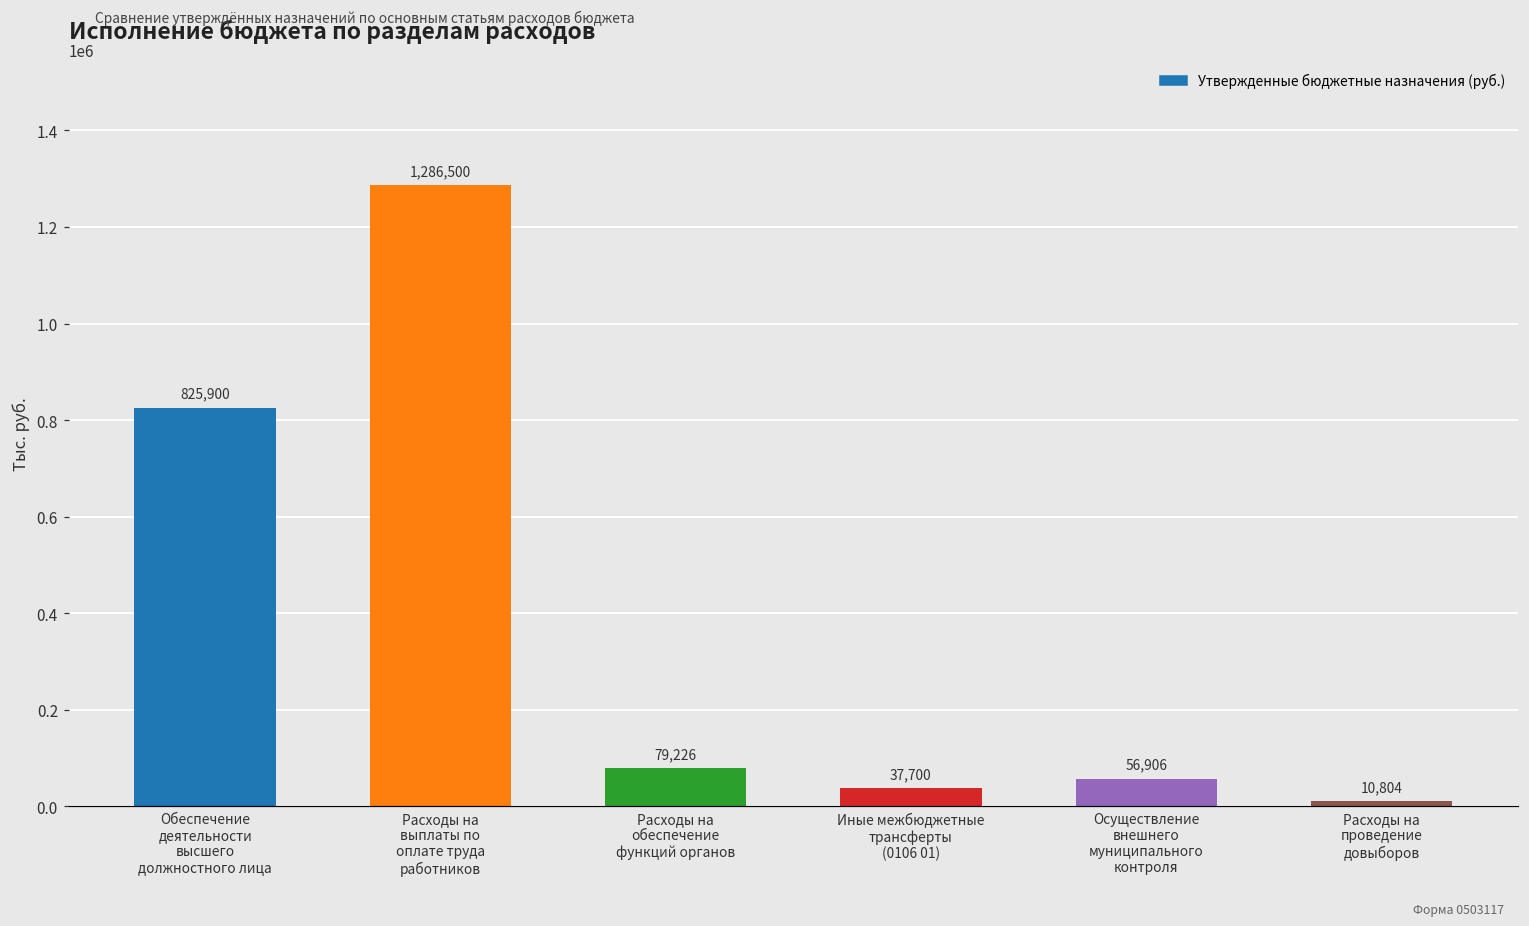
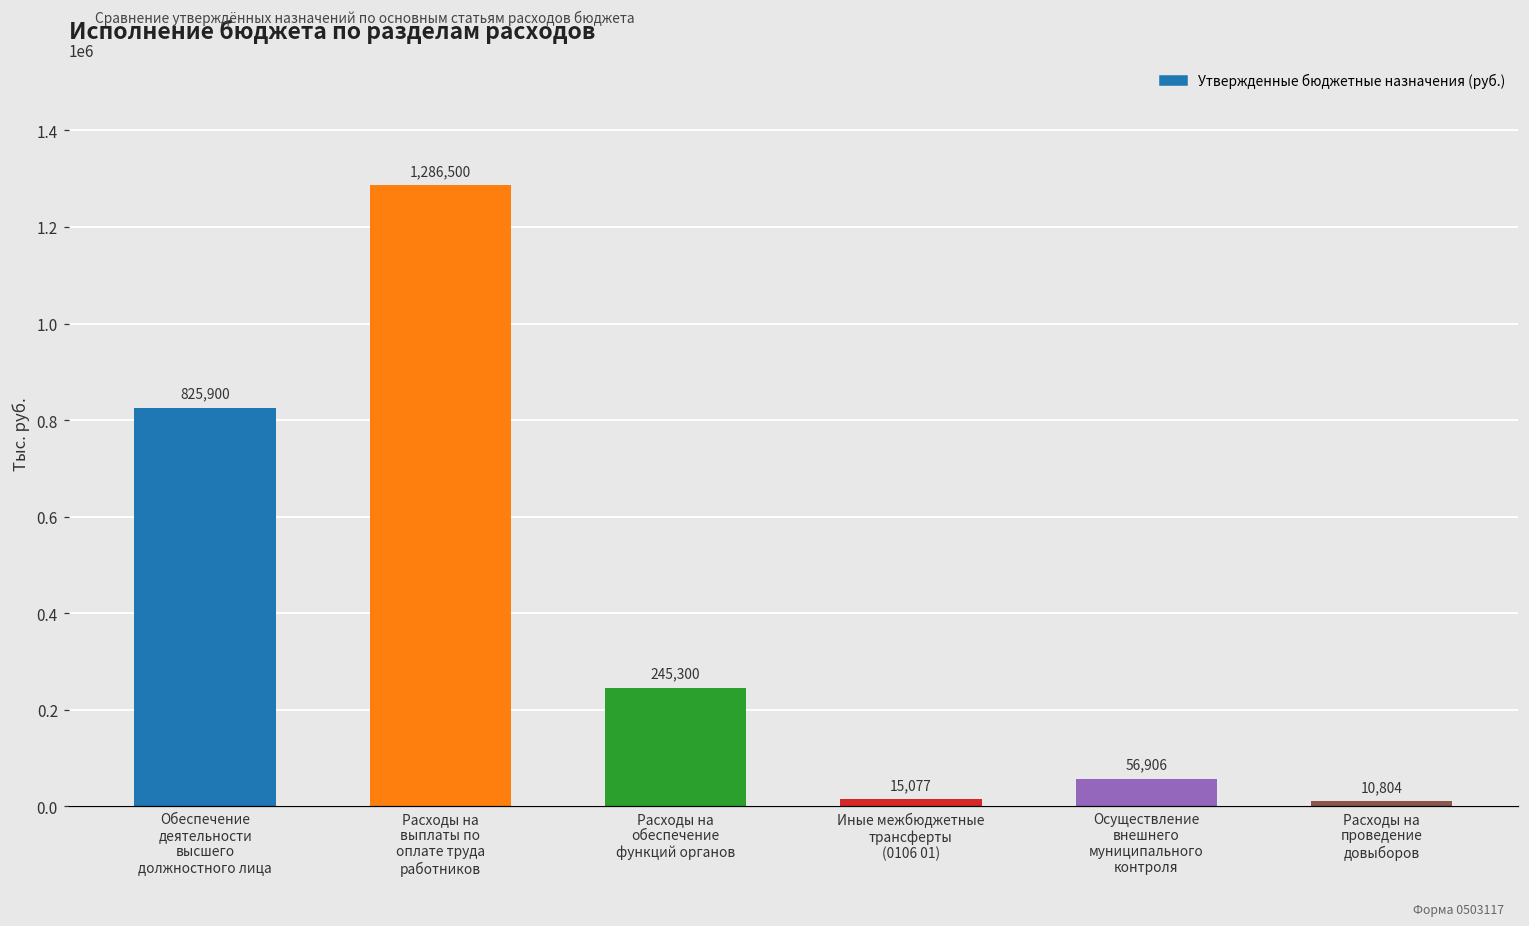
Расходы на обеспечение функций органов: 79,226 -> 245,300
Иные межбюджетные трансферты (0106 01): 37,700 -> 15,077
